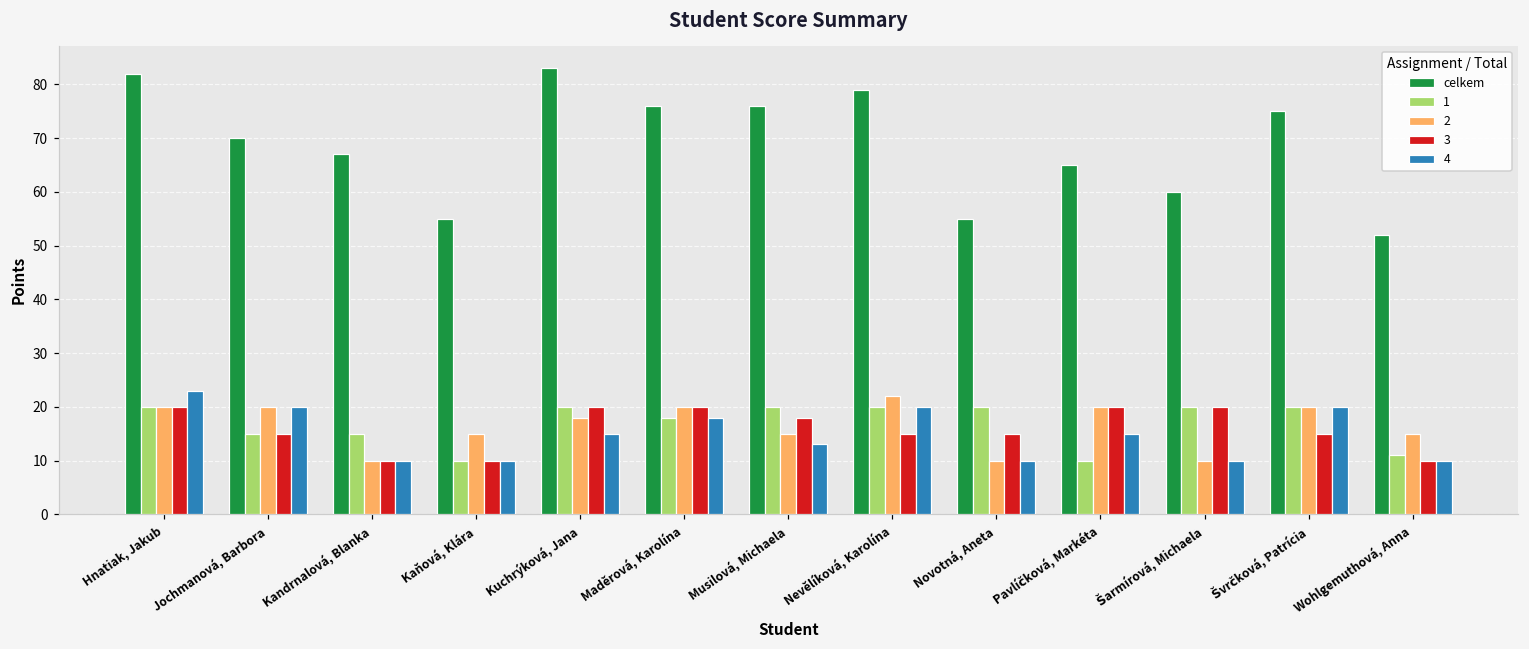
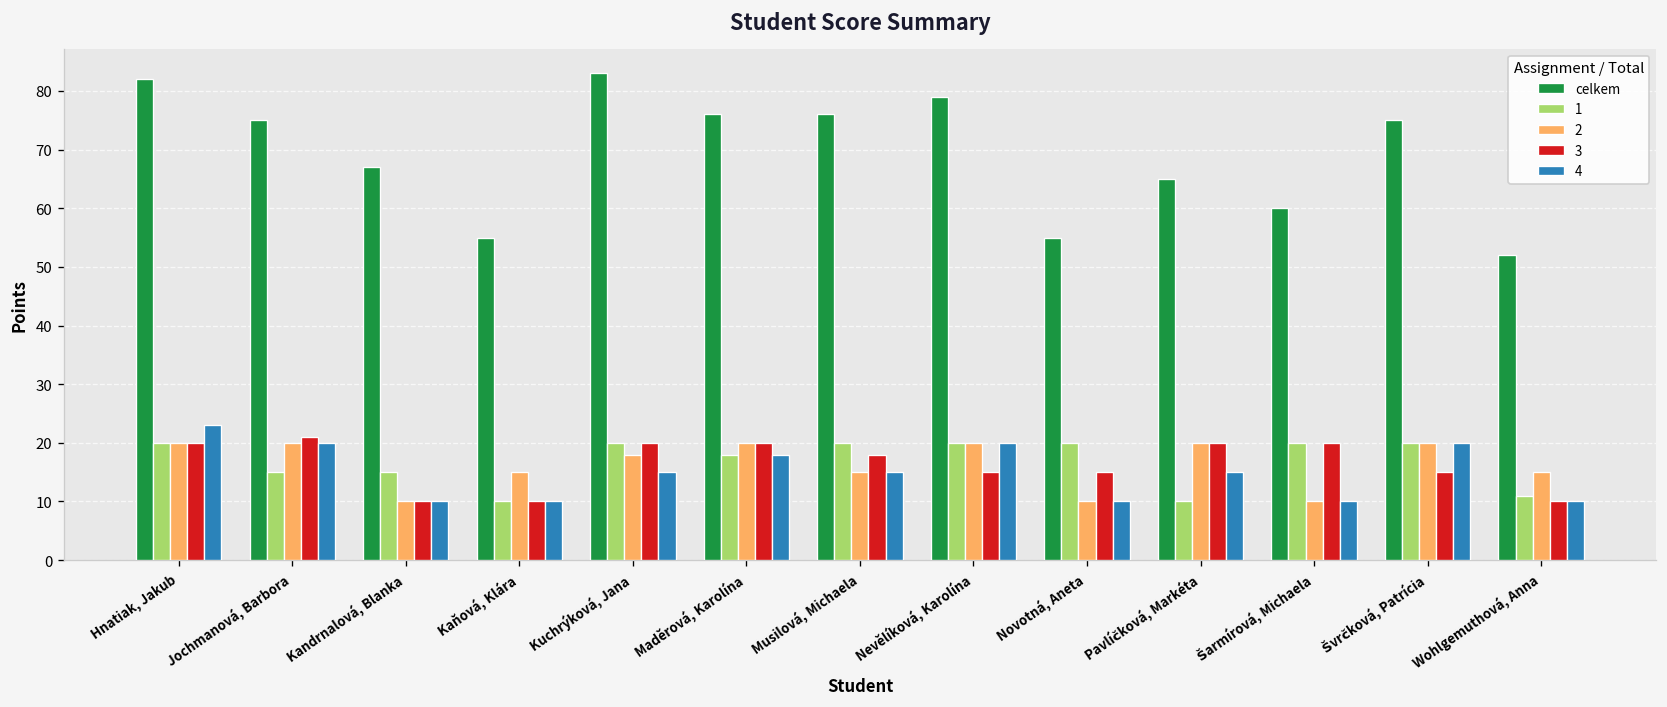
celkem, Jochmanová, Barbora: 70 -> 75
3, Jochmanová, Barbora: 15 -> 21
4, Musilová, Michaela: 13 -> 15
2, Nevělíková, Karolína: 22 -> 20
